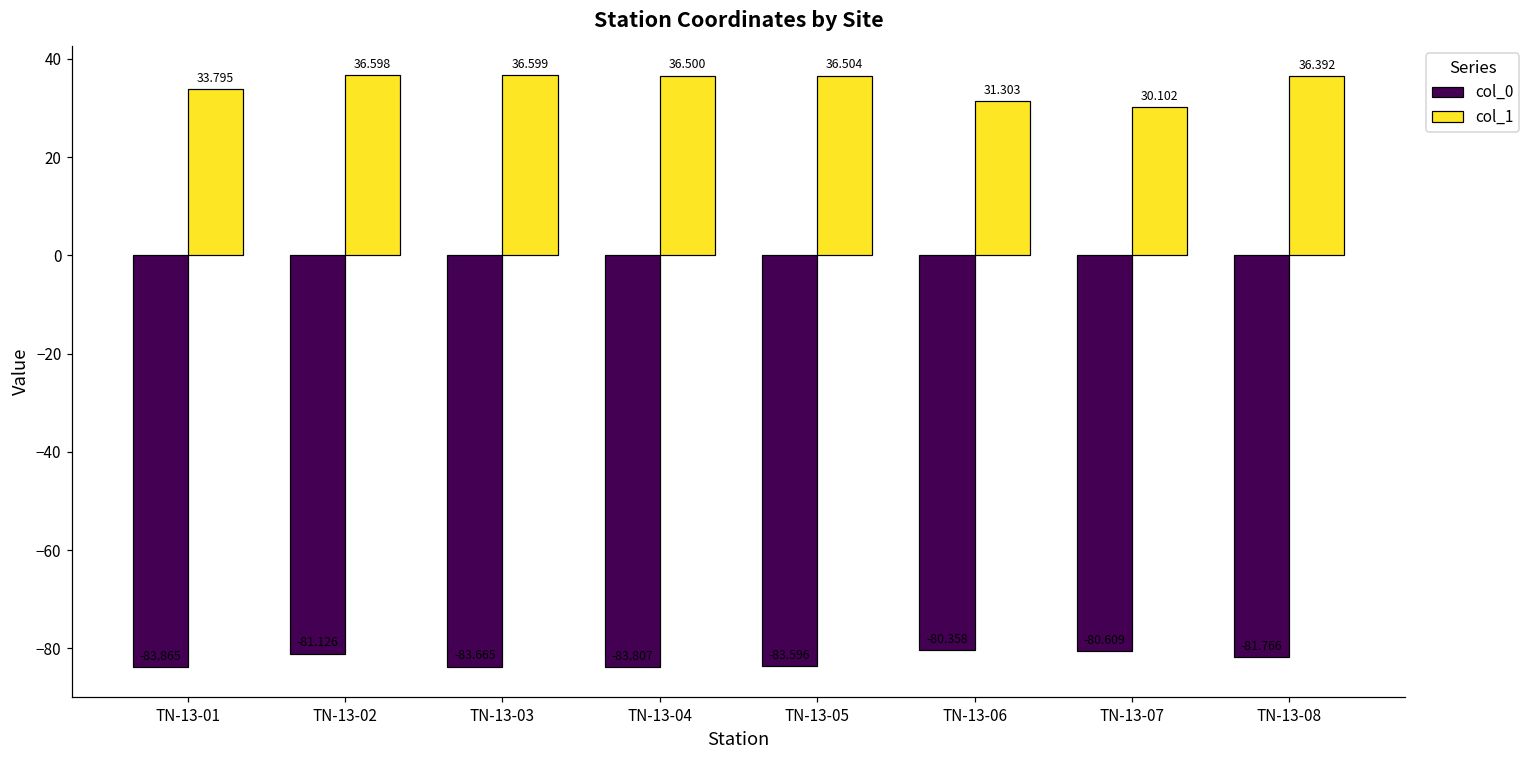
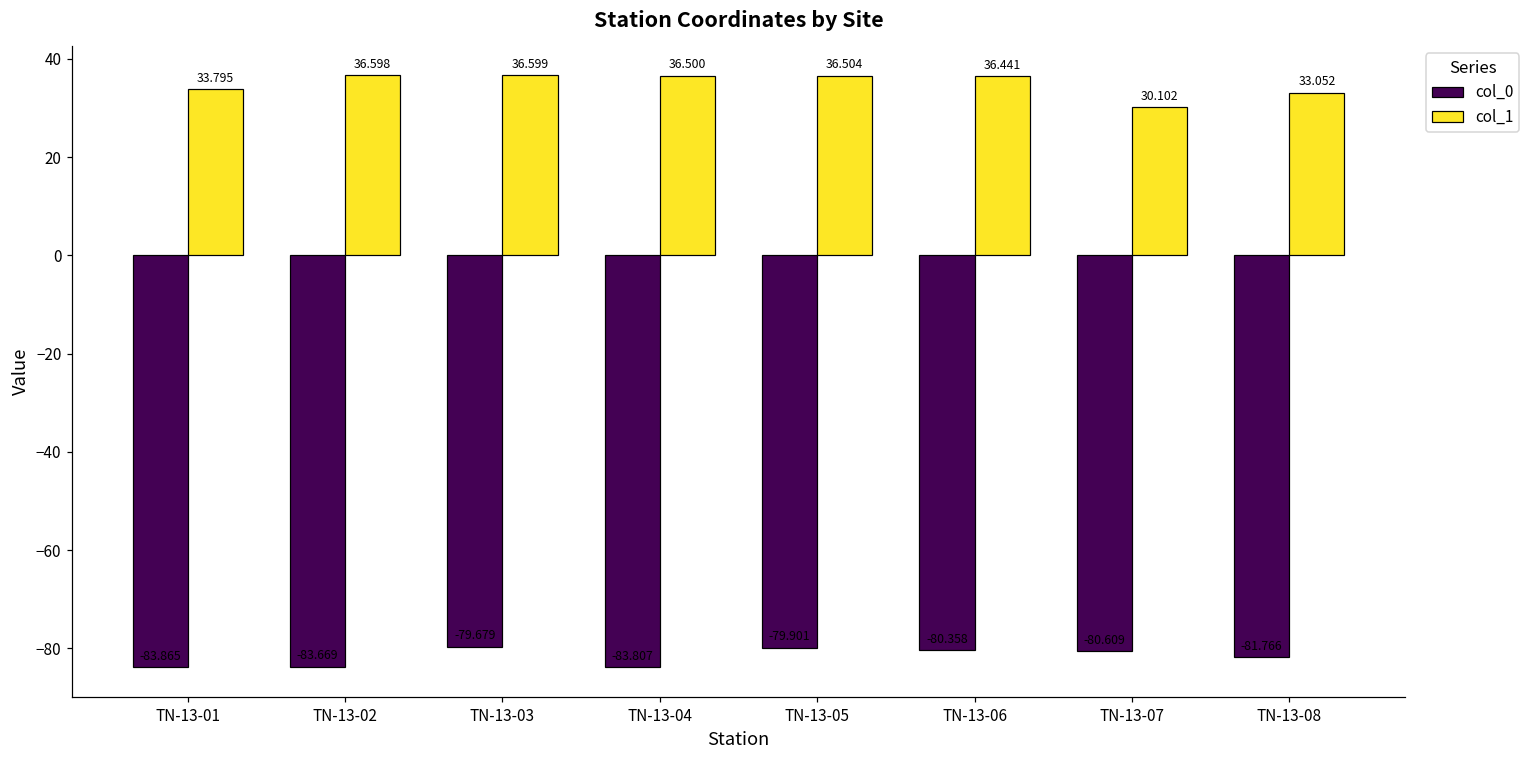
col_0, TN-13-02: -81.126 -> -83.669
col_0, TN-13-03: -83.665 -> -79.679
col_0, TN-13-05: -83.596 -> -79.901
col_1, TN-13-06: 31.303 -> 36.441
col_1, TN-13-08: 36.392 -> 33.052
